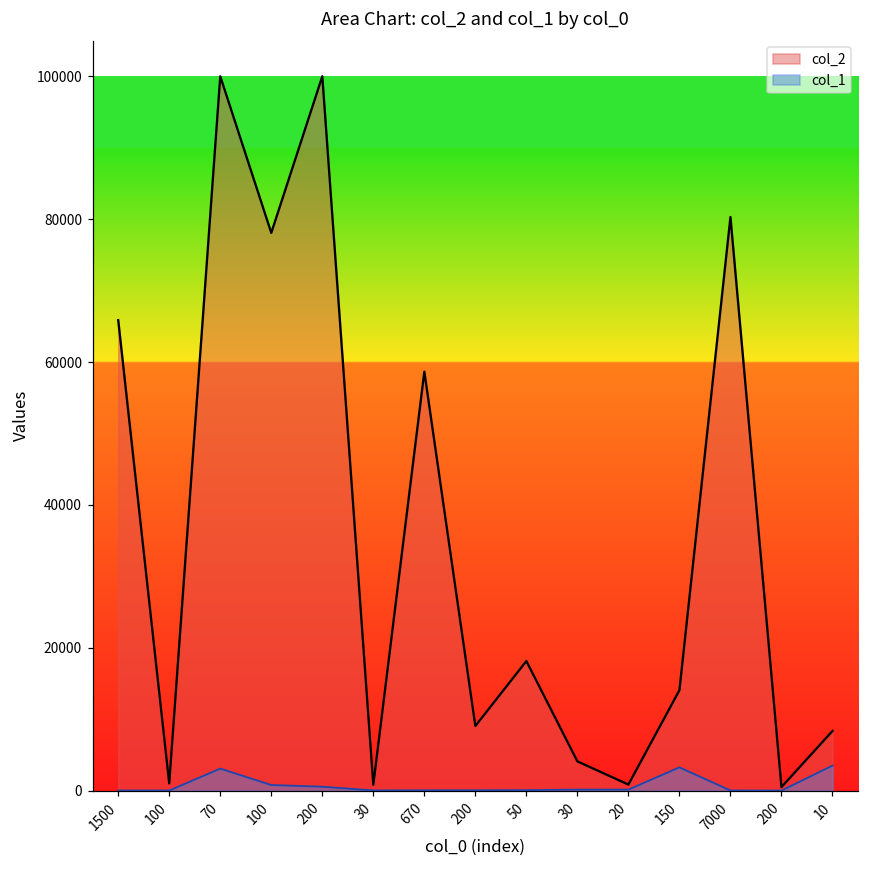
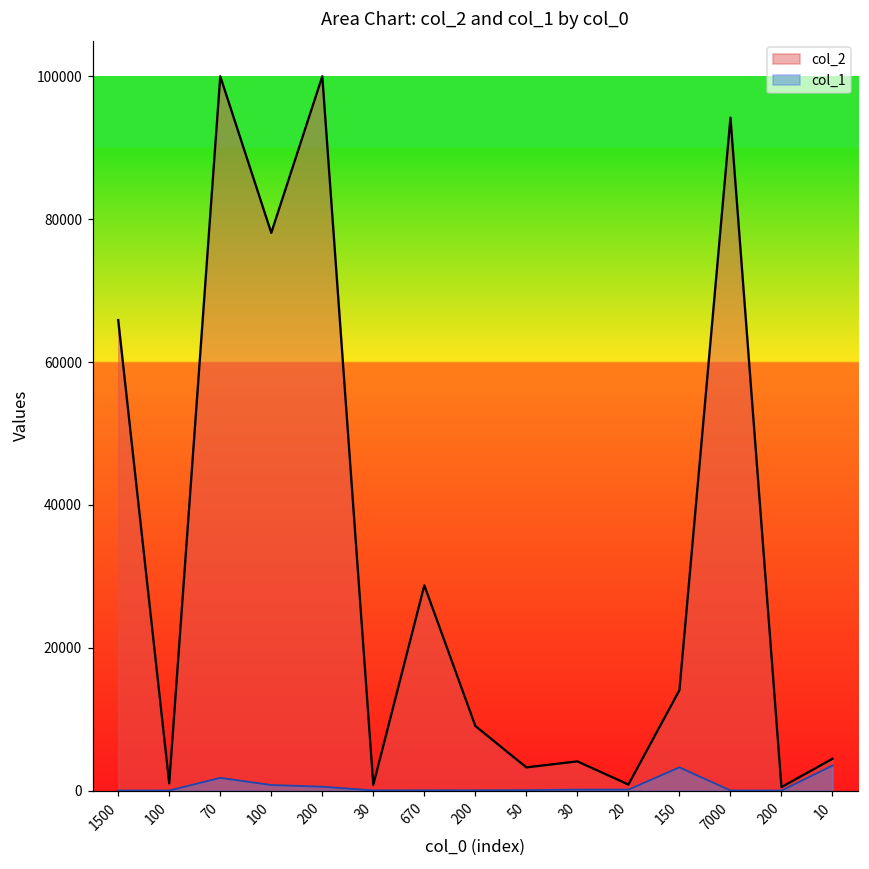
col_1, 70: 3000 -> 2000
col_2, 670: 59000 -> 29000
col_2, 50: 18000 -> 3000
col_2, 7000: 80000 -> 94000
col_2, 10: 8000 -> 4000
